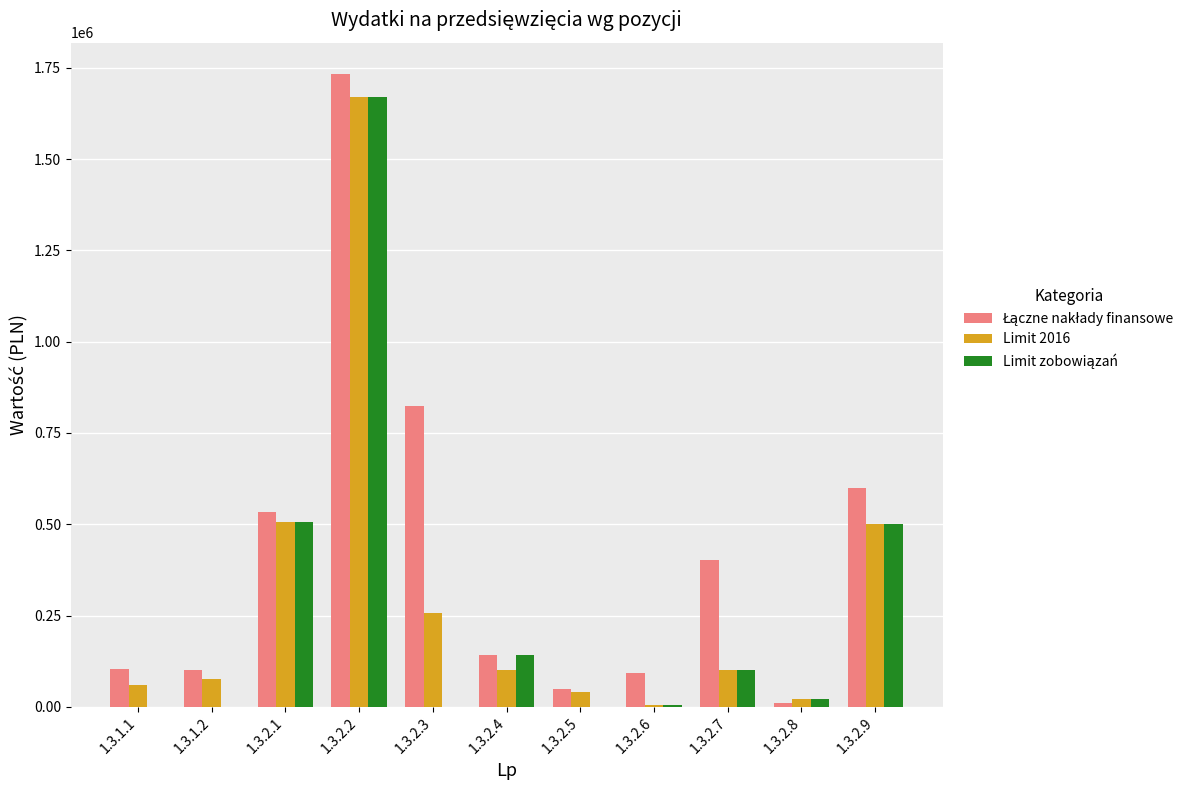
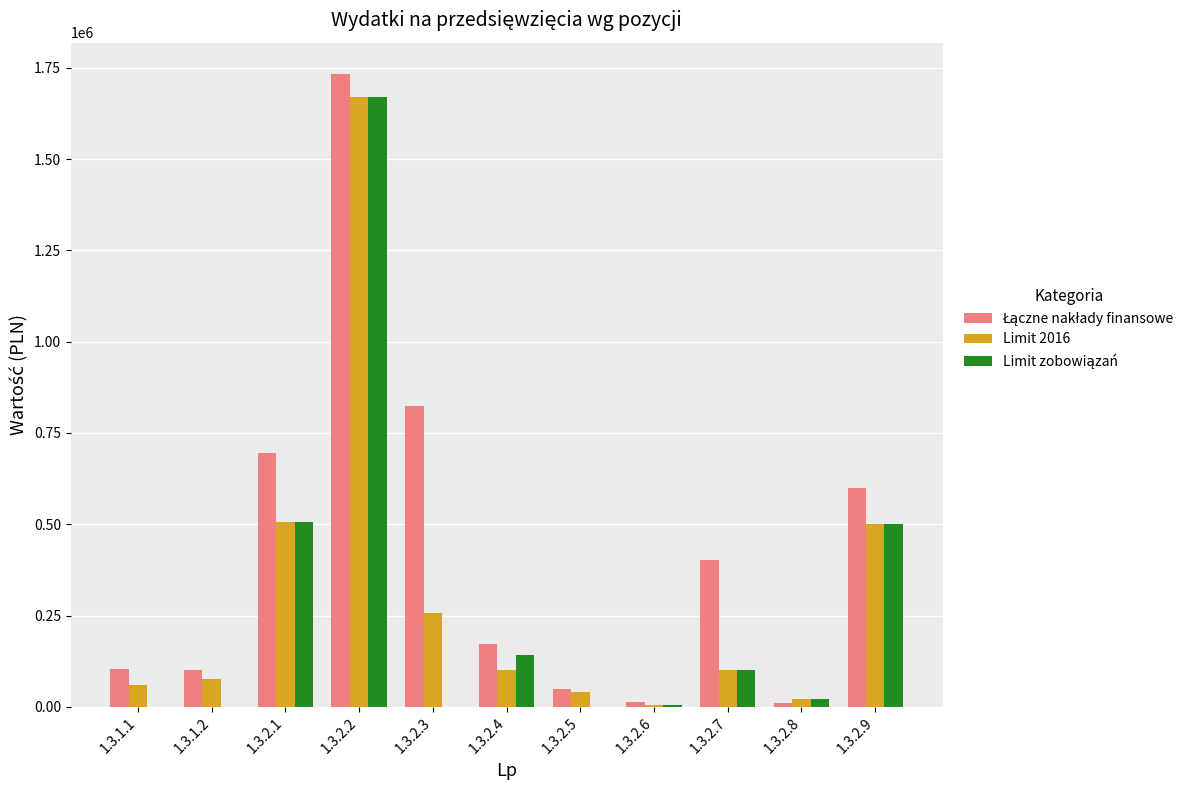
Łączne nakłady finansowe, 1.3.2.1: 530000 -> 700000
Łączne nakłady finansowe, 1.3.2.4: 140000 -> 170000
Łączne nakłady finansowe, 1.3.2.6: 90000 -> 10000
